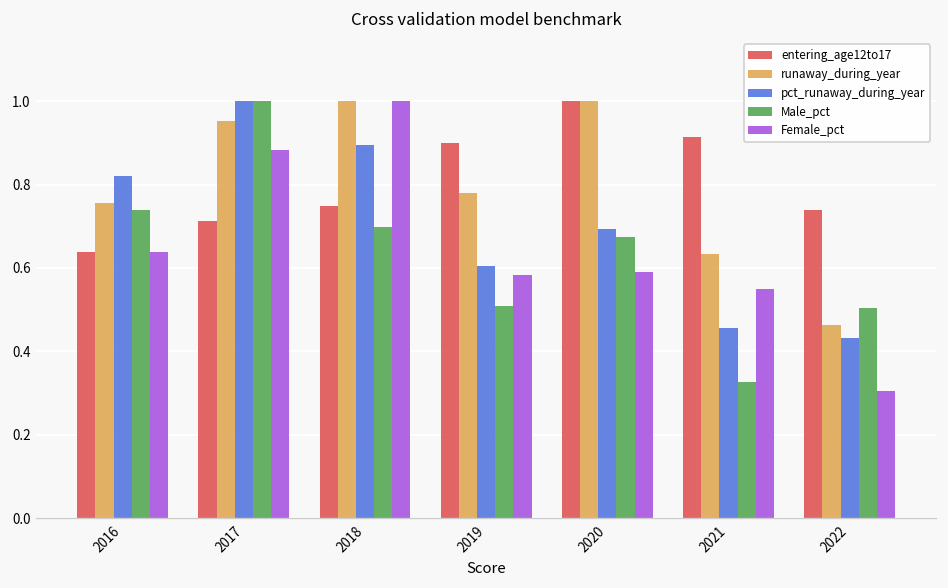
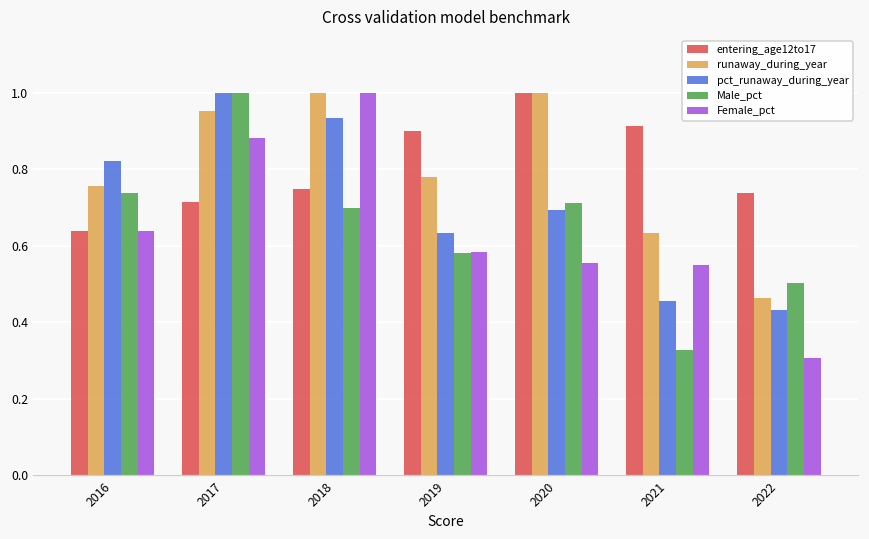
pct_runaway_during_year, 2018: 0.90 -> 0.93
pct_runaway_during_year, 2019: 0.60 -> 0.63
Male_pct, 2019: 0.51 -> 0.58
Male_pct, 2020: 0.67 -> 0.71
Female_pct, 2020: 0.59 -> 0.56
